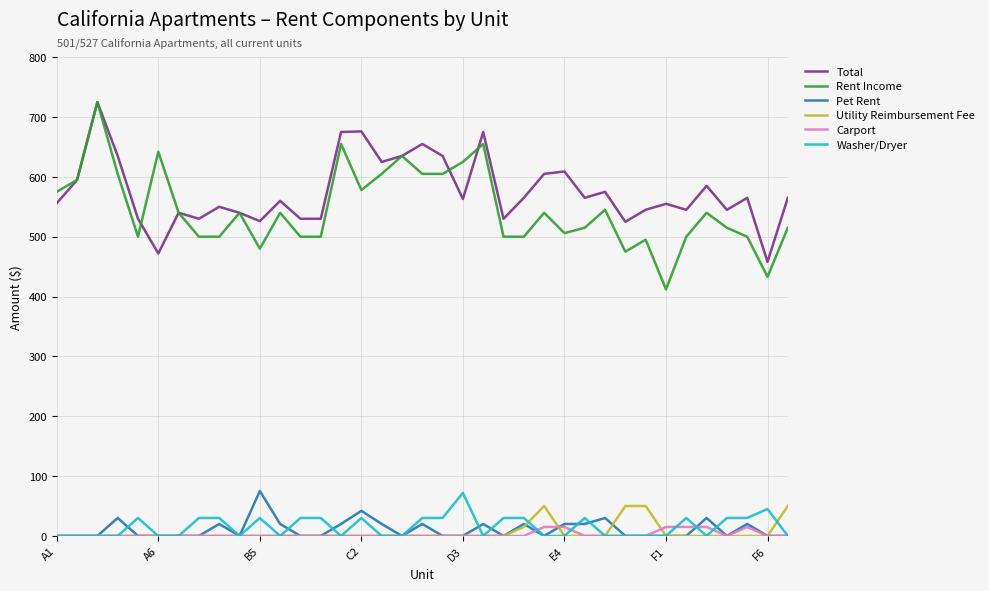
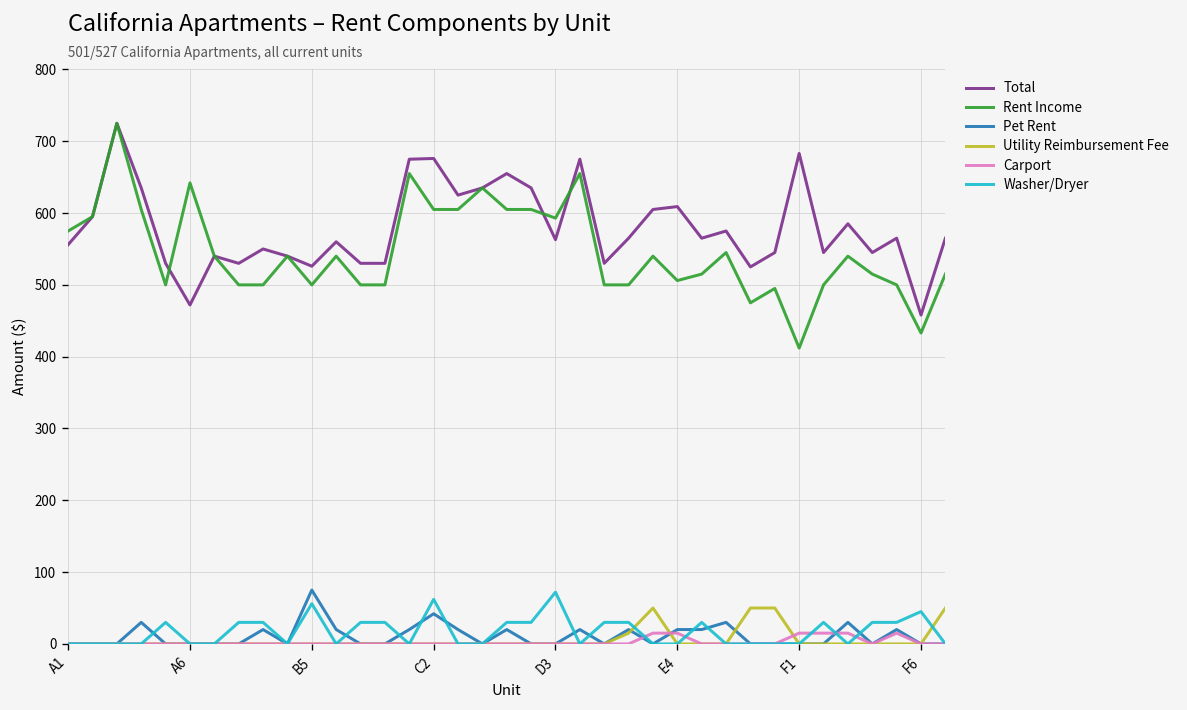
Rent Income, B5: 480 -> 500
Washer/Dryer, B5: 30 -> 60
Rent Income, C2: 580 -> 610
Washer/Dryer, C2: 30 -> 60
Rent Income, D3: 630 -> 590
Total, F1: 560 -> 680
